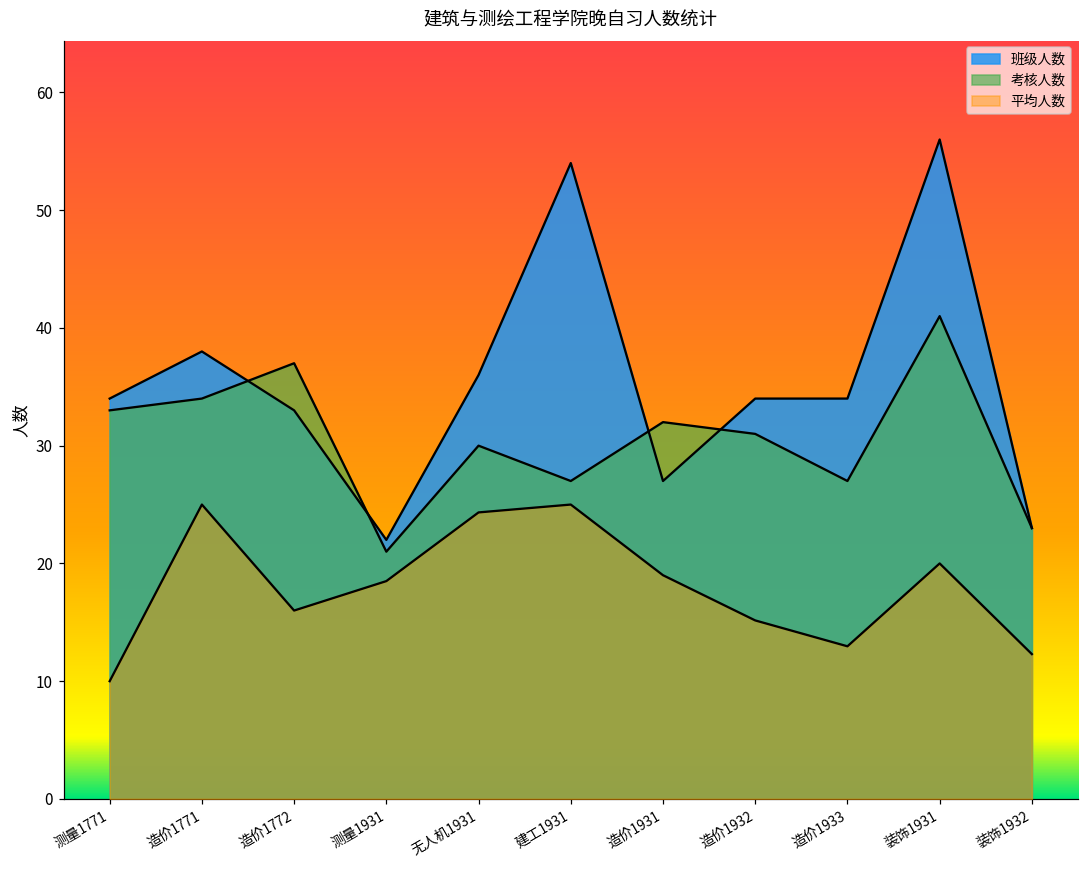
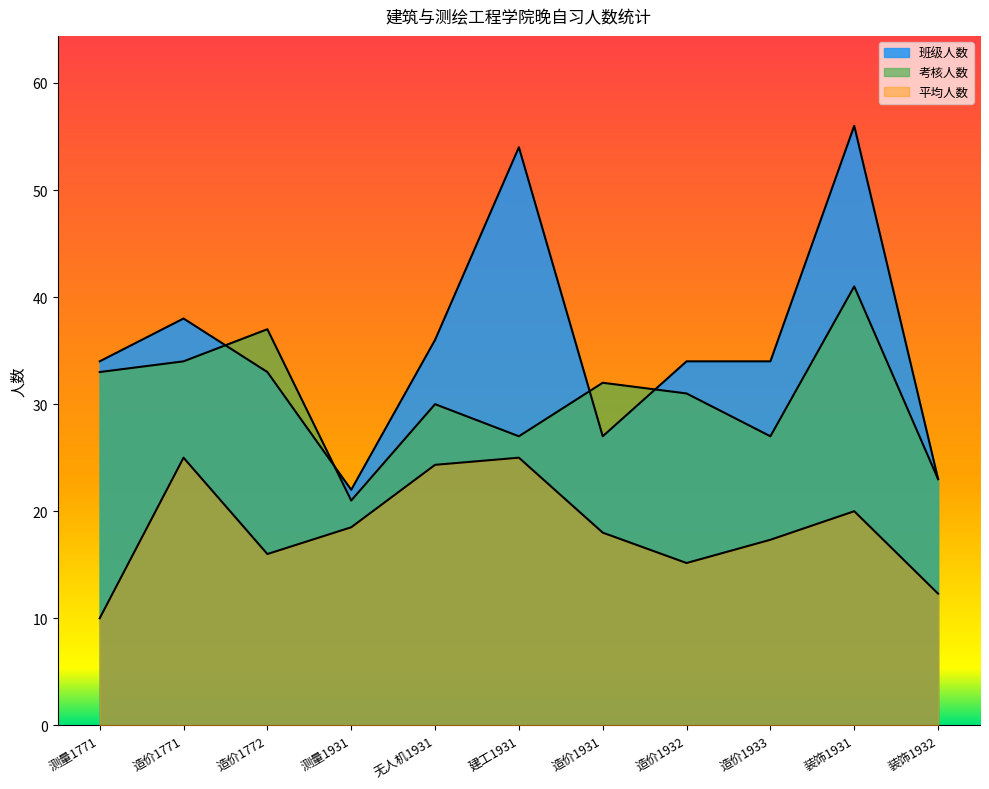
平均人数, 造价1931: 19 -> 18
平均人数, 造价1933: 13.0 -> 17.3
